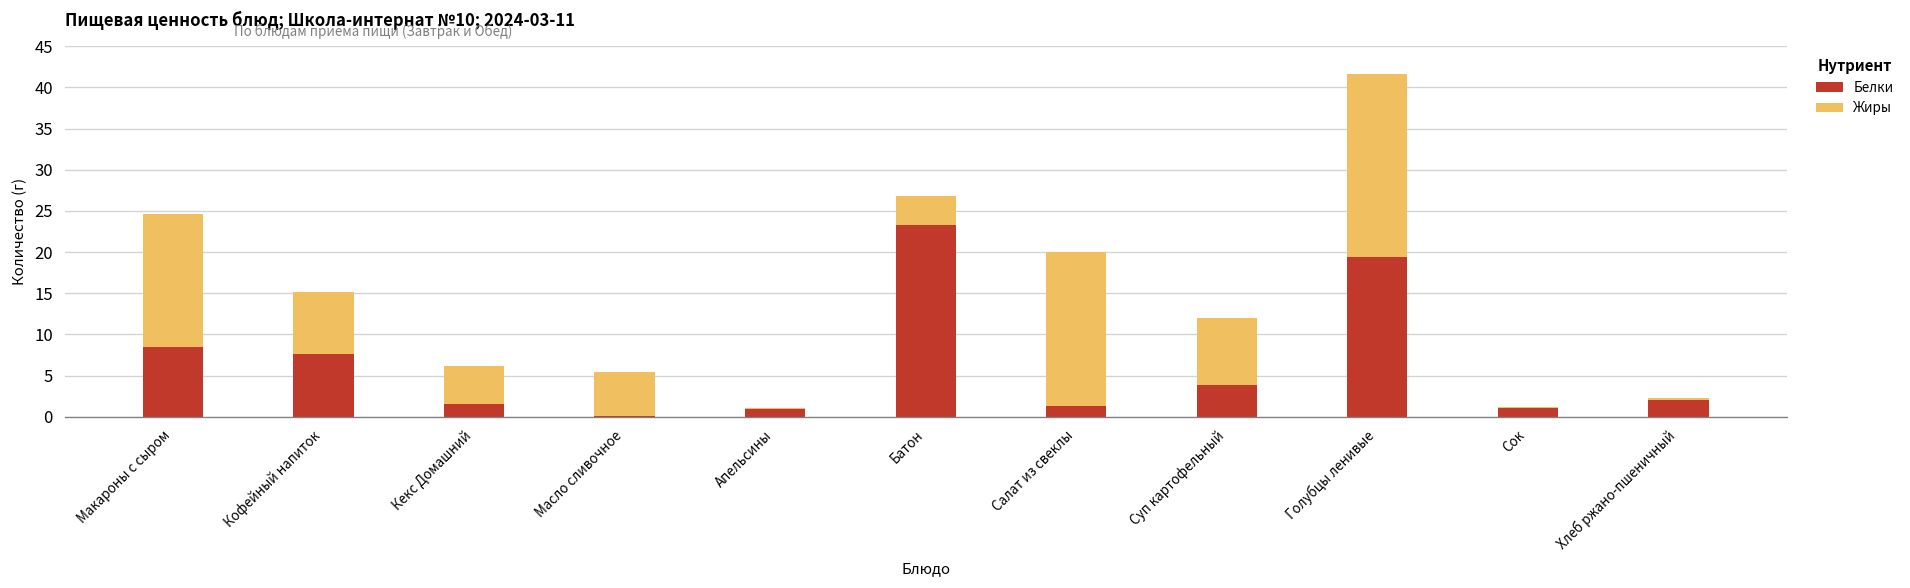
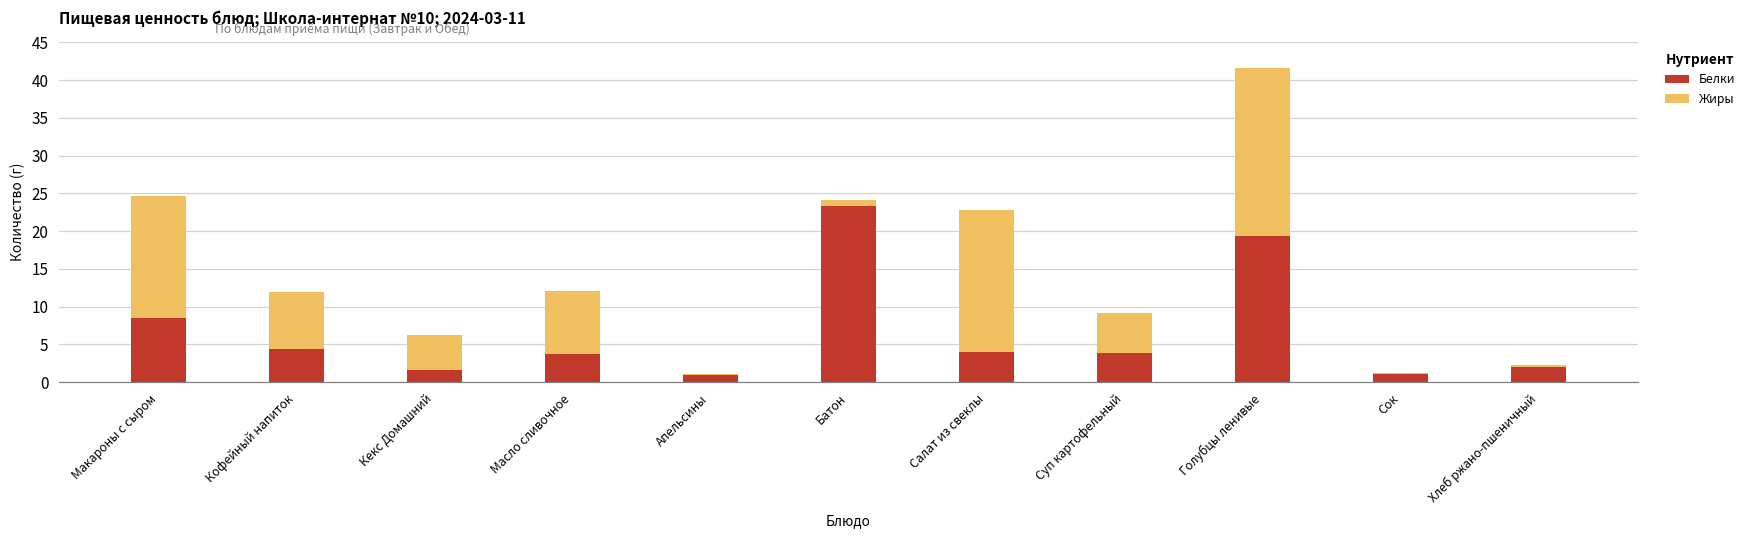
Белки, Кофейный напиток: 8 -> 4
Белки, Масло сливочное: 0 -> 4
Жиры, Масло сливочное: 5 -> 8
Жиры, Батон: 4 -> 1
Белки, Салат из свеклы: 1 -> 4
Жиры, Суп картофельный: 8 -> 5
